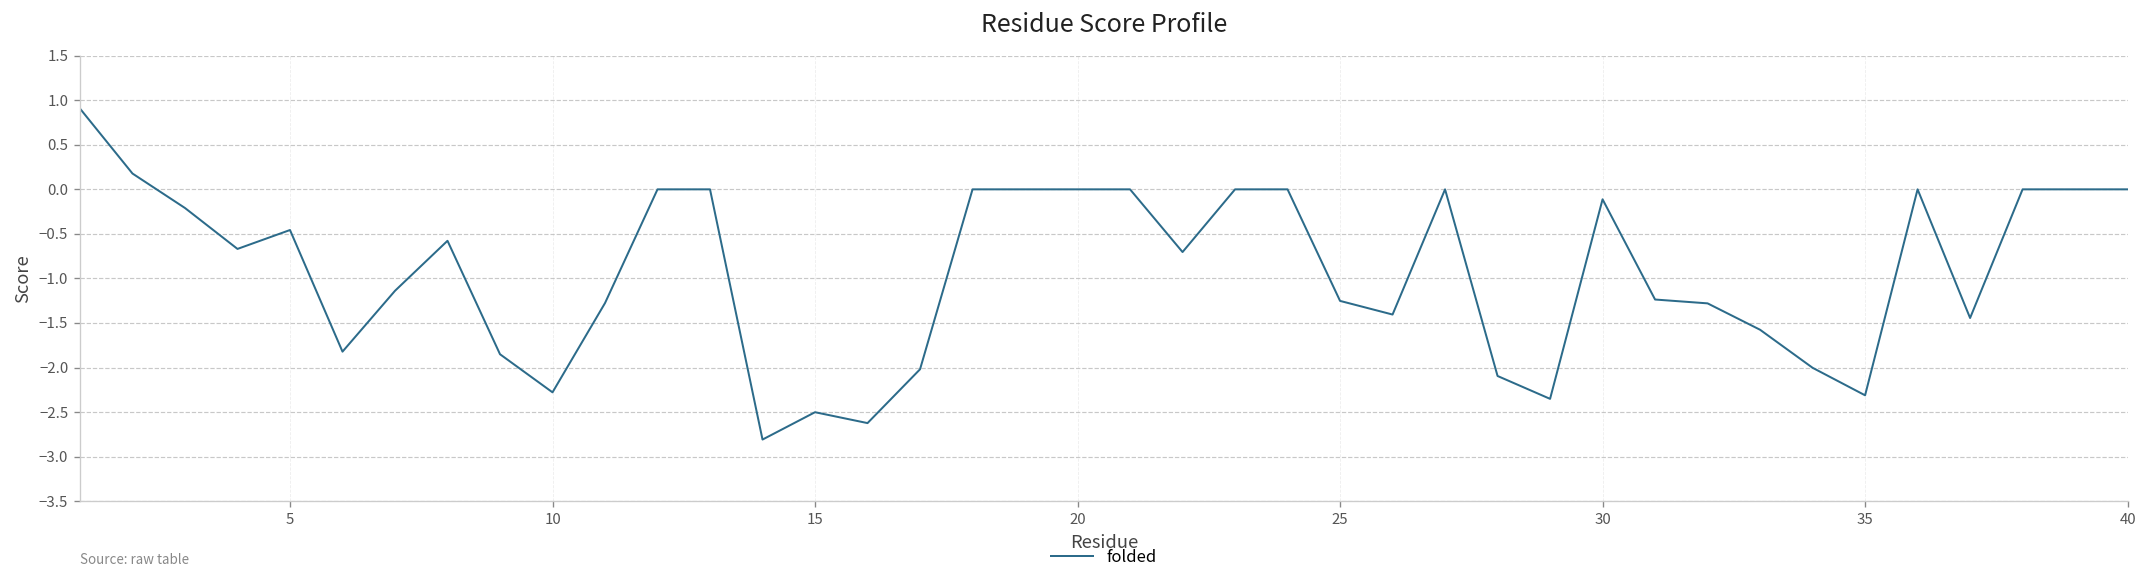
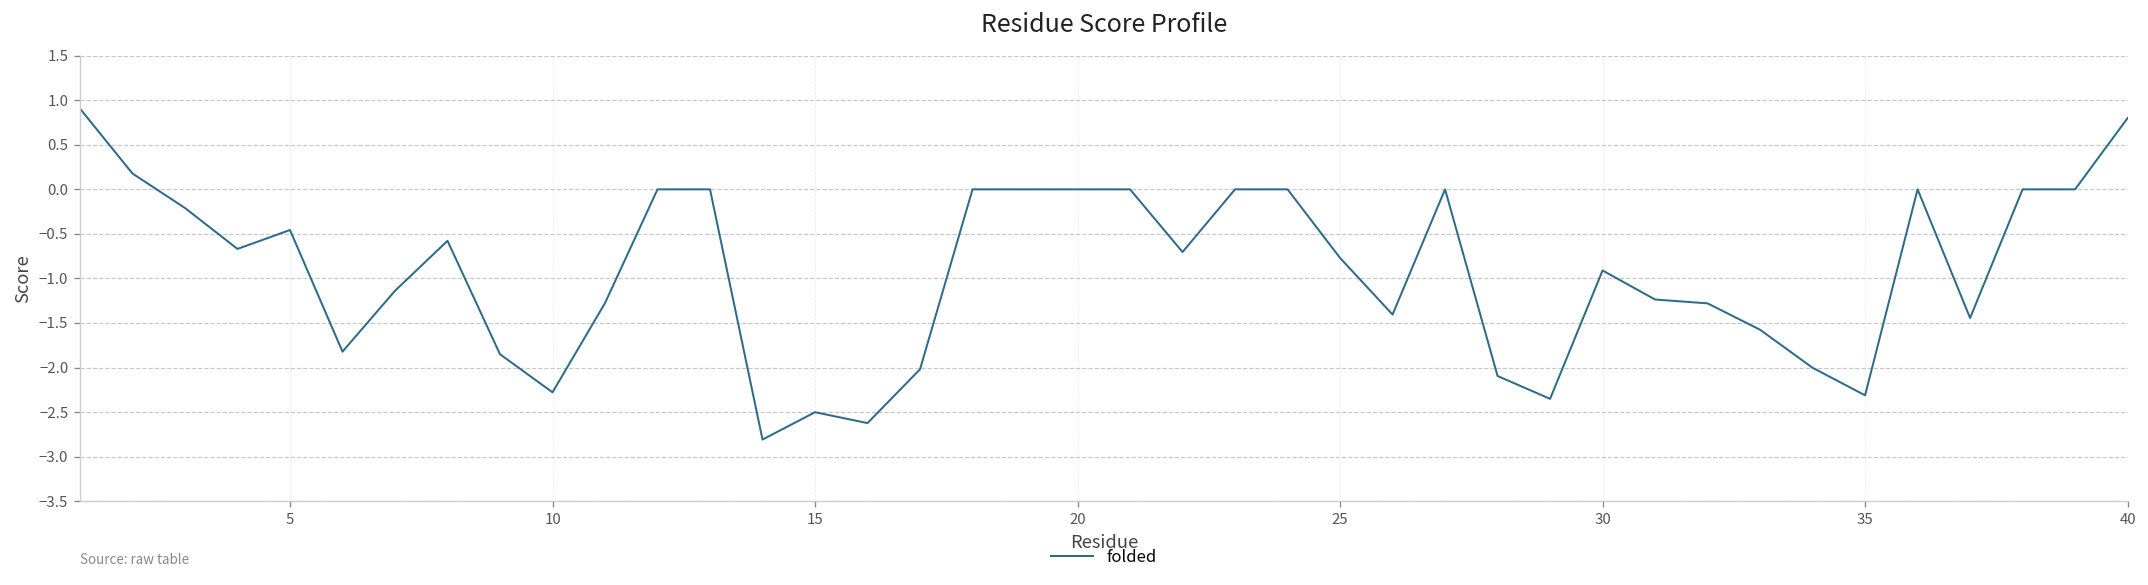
25: -1.3 -> -0.8
30: -0.1 -> -0.9
40: 0.0 -> 0.8
